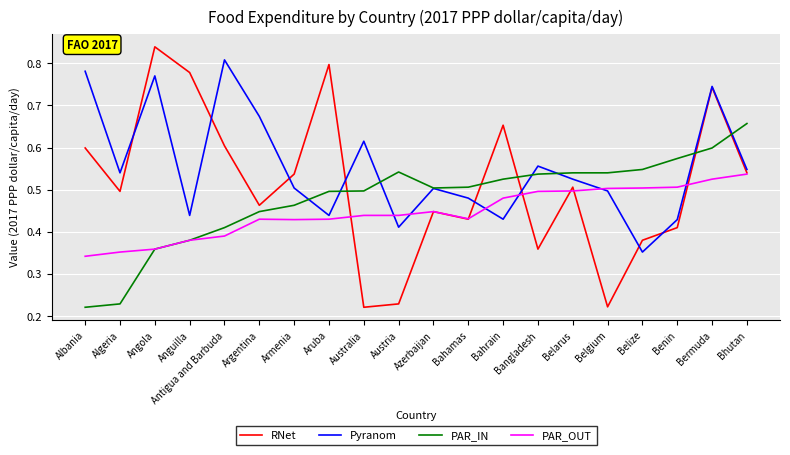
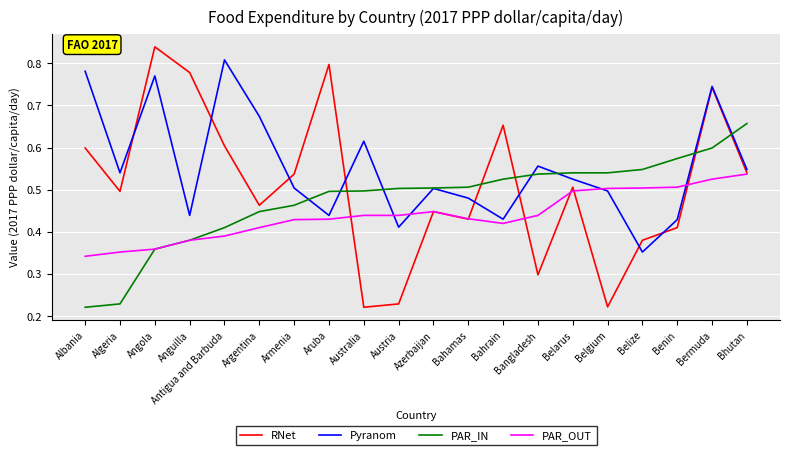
PAR_OUT, Argentina: 0.43 -> 0.41
PAR_IN, Austria: 0.54 -> 0.50
PAR_OUT, Bahrain: 0.48 -> 0.42
RNet, Bangladesh: 0.36 -> 0.30
PAR_OUT, Bangladesh: 0.50 -> 0.44
